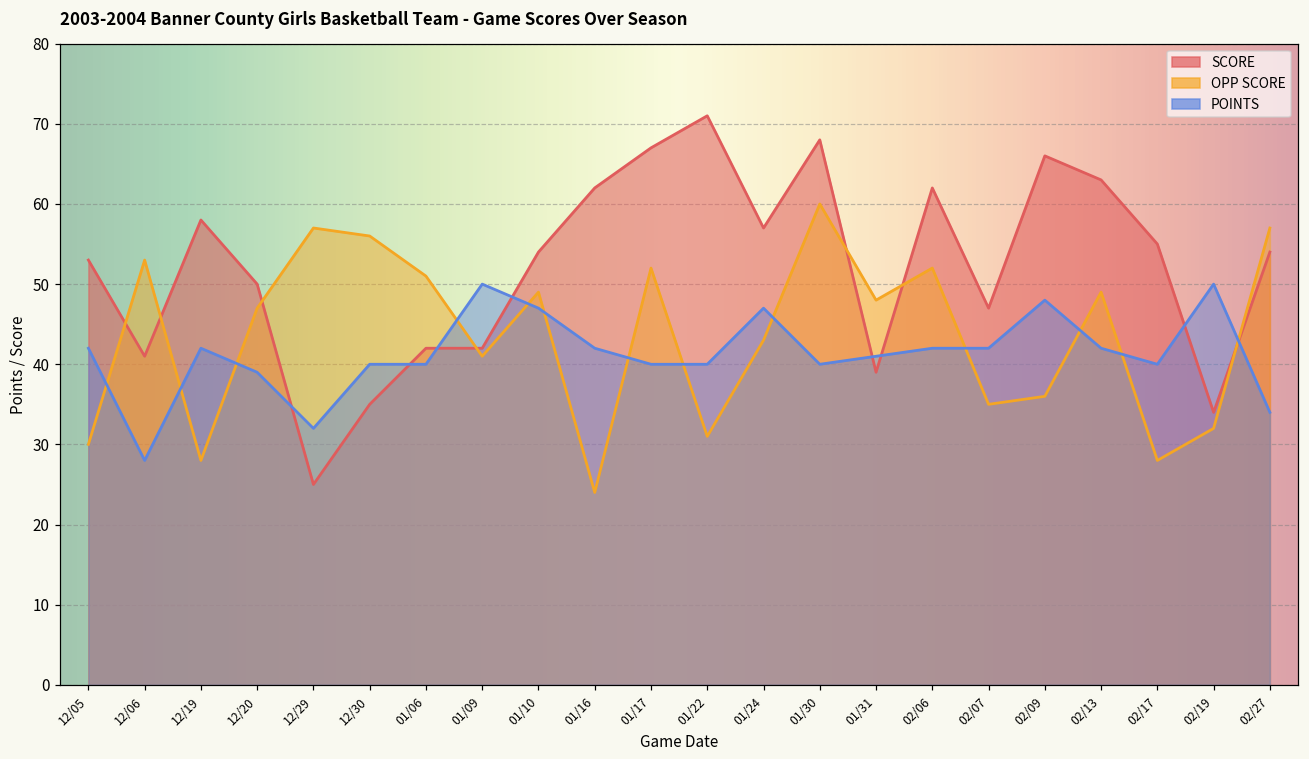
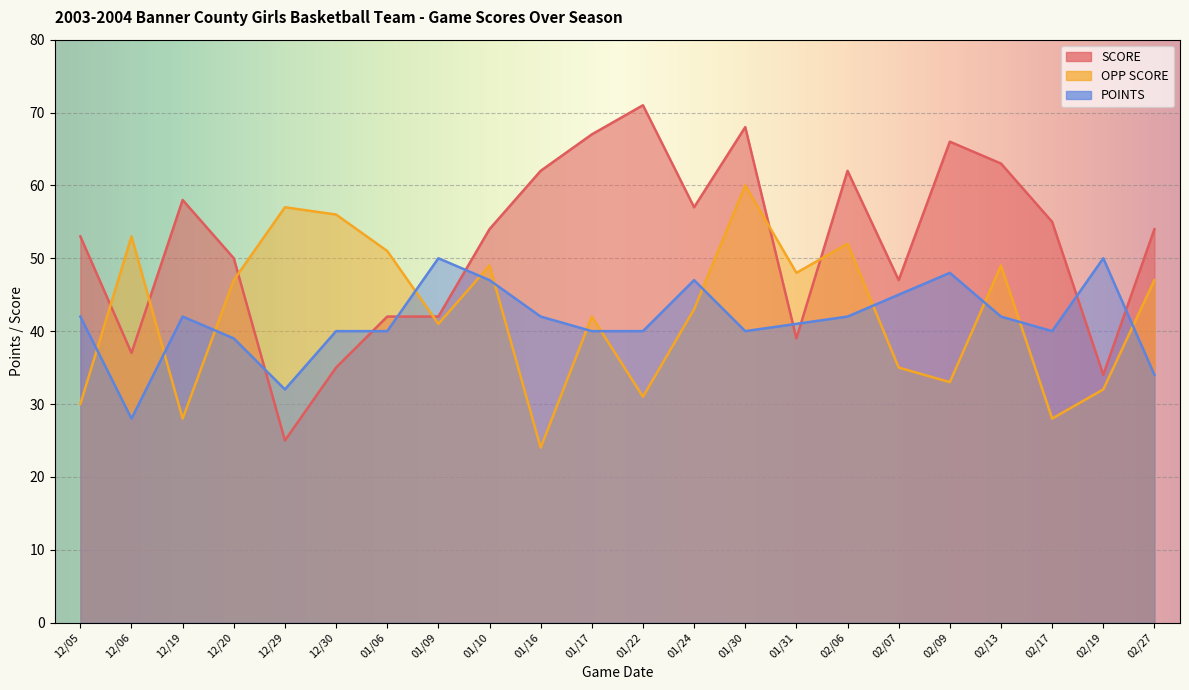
SCORE, 12/06: 41 -> 37
OPP SCORE, 01/17: 52 -> 42
POINTS, 02/07: 42 -> 45
OPP SCORE, 02/09: 36 -> 33
OPP SCORE, 02/27: 57 -> 47
